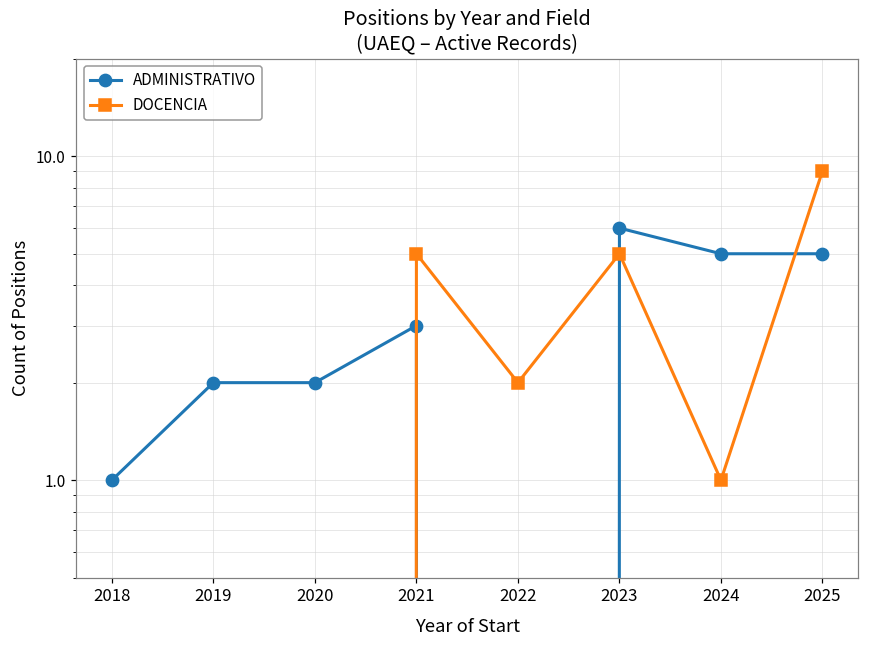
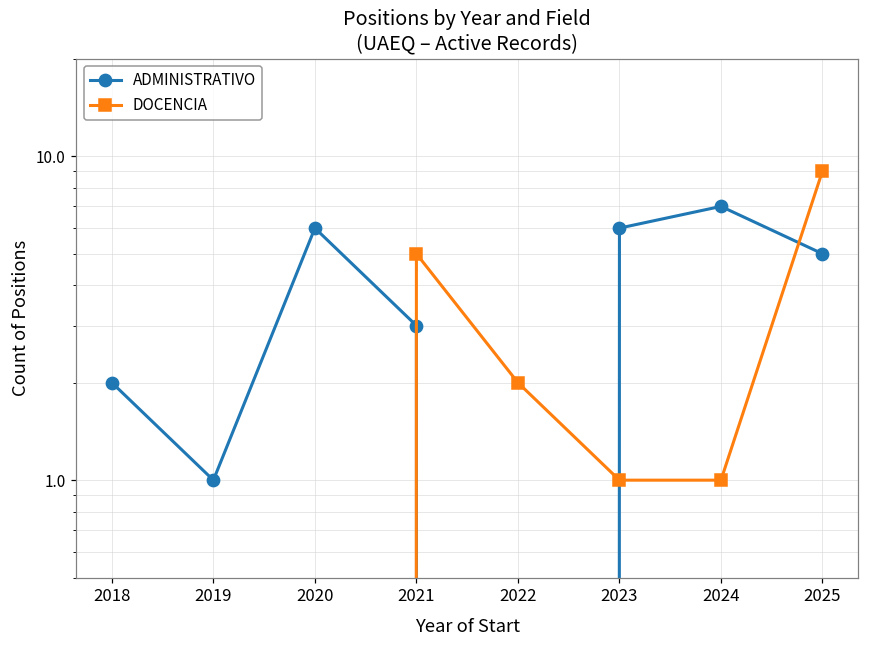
ADMINISTRATIVO, 2018: 1 -> 2
ADMINISTRATIVO, 2019: 2 -> 1
ADMINISTRATIVO, 2020: 2 -> 6
DOCENCIA, 2023: 5 -> 1
ADMINISTRATIVO, 2024: 5 -> 7
